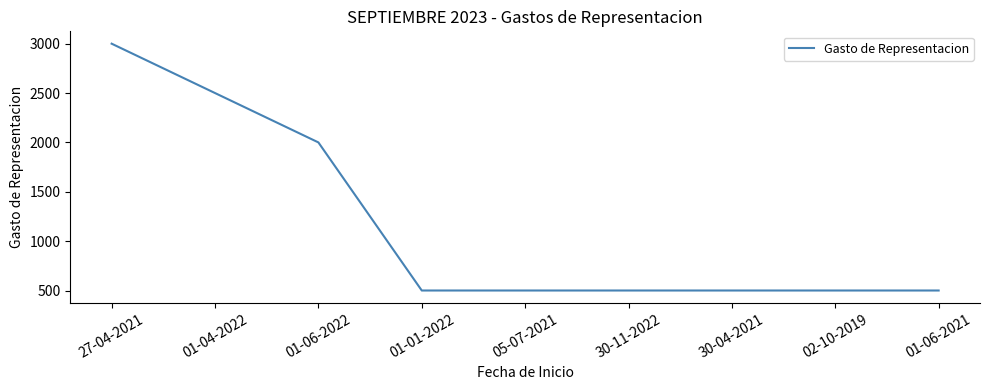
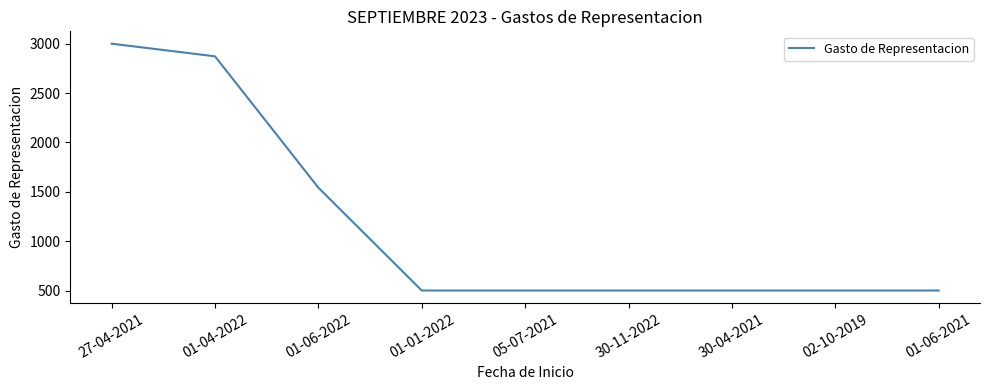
01-04-2022: 2500 -> 2900
01-06-2022: 2000 -> 1500
